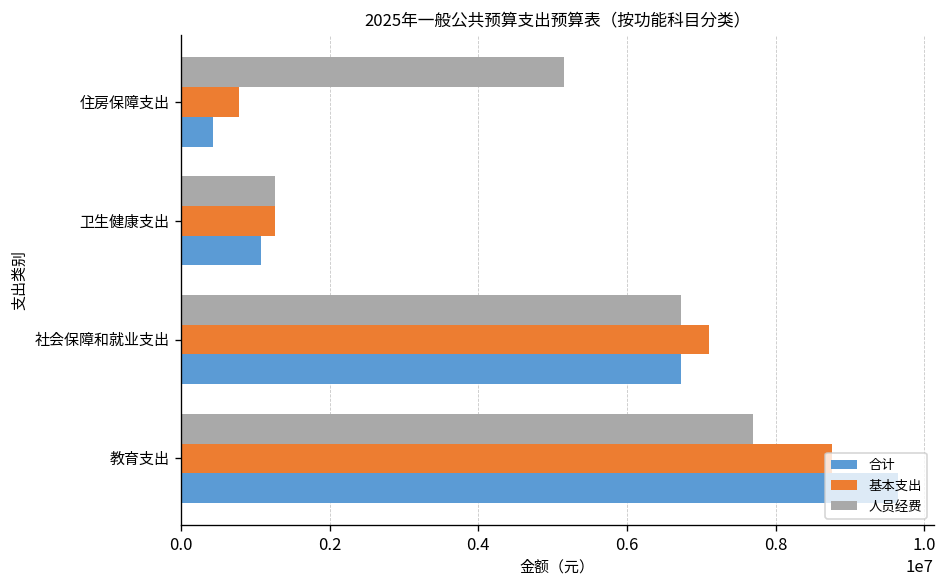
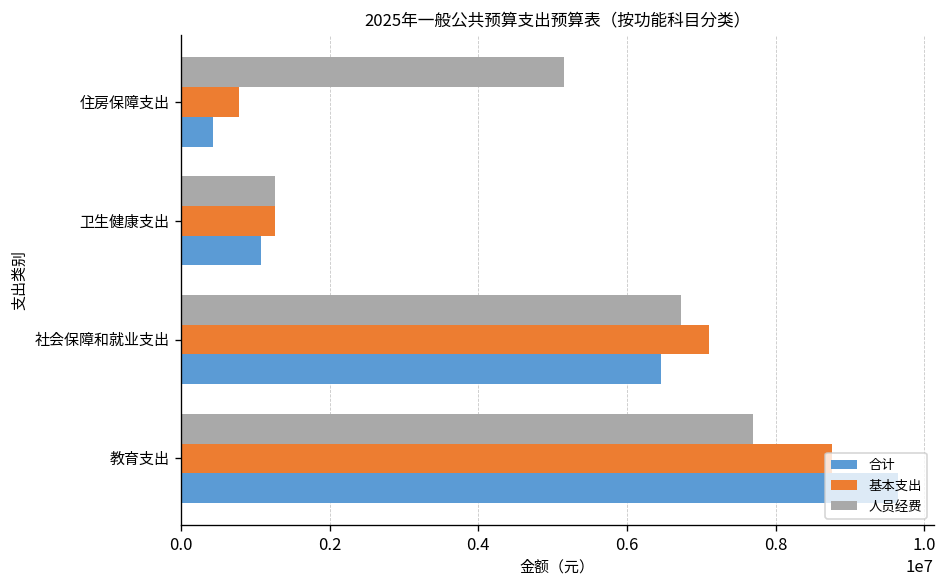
合计, 社会保障和就业支出: 6700000 -> 6500000
